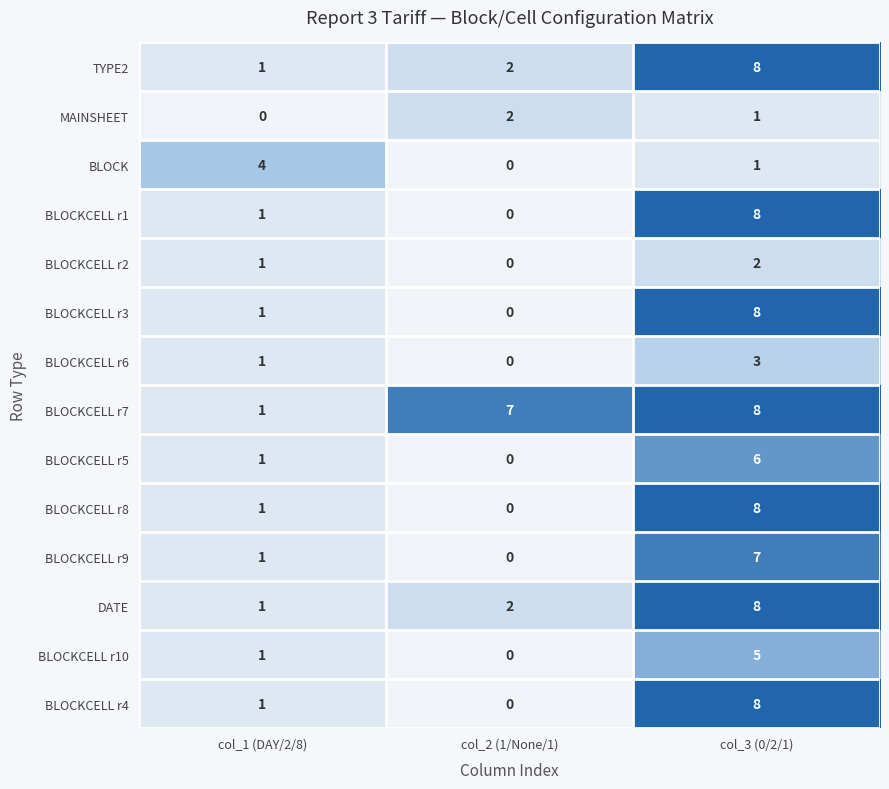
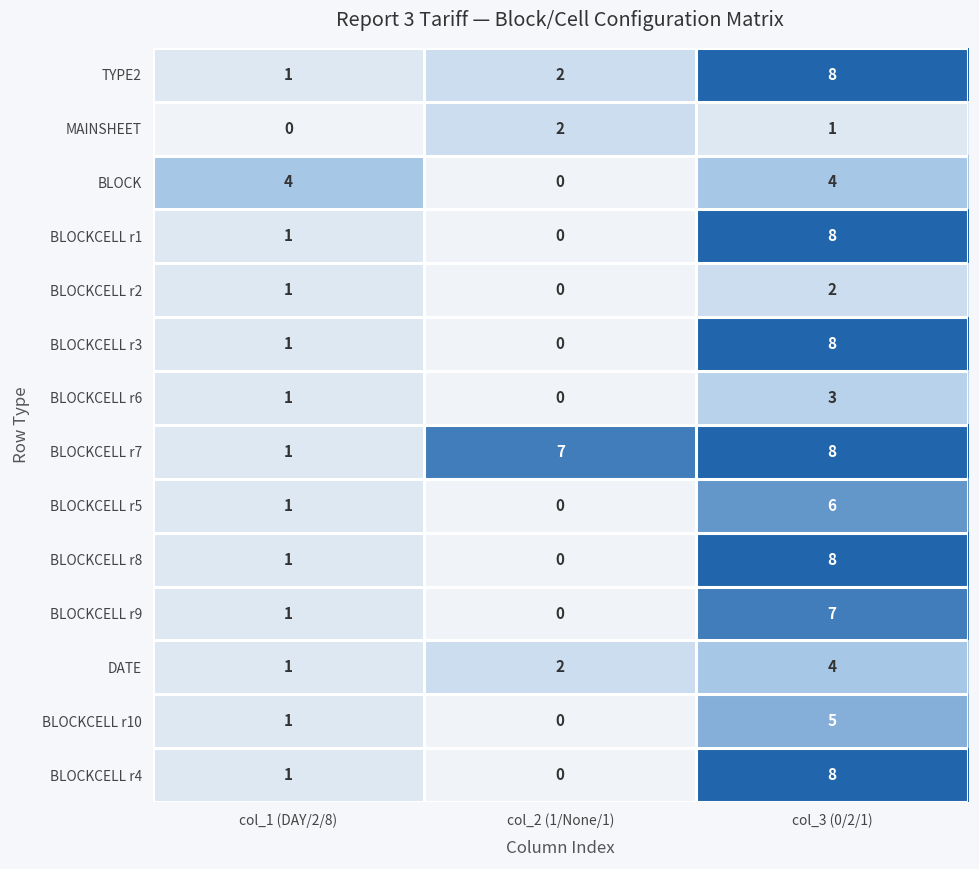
BLOCK, col_3 (0/2/1): 1 -> 4
DATE, col_3 (0/2/1): 8 -> 4
